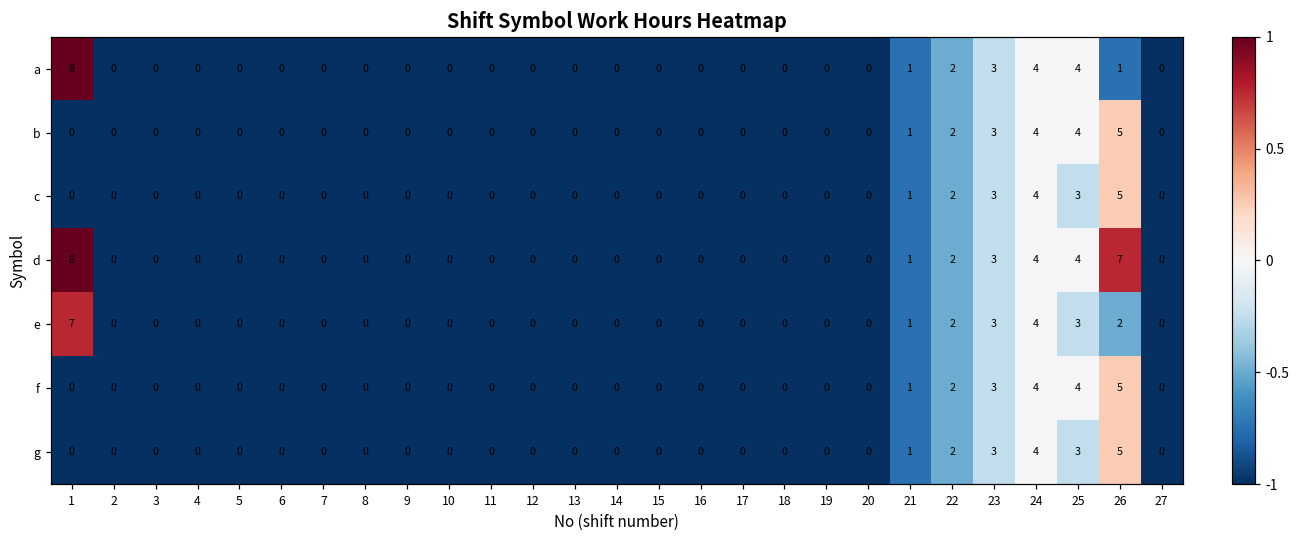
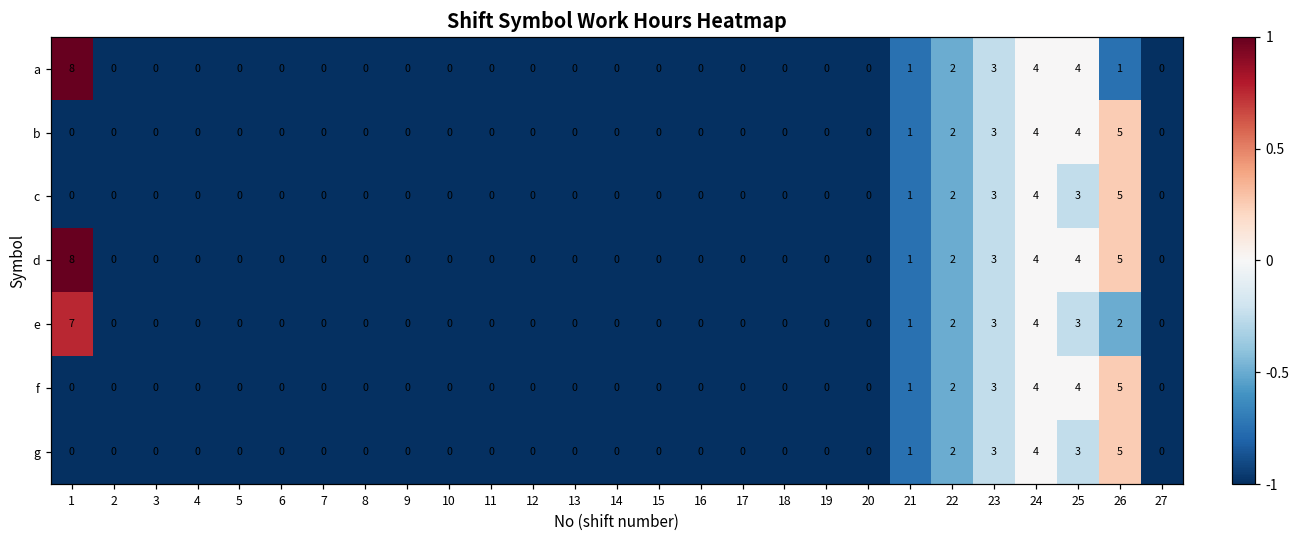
d, 26: 7 -> 5
